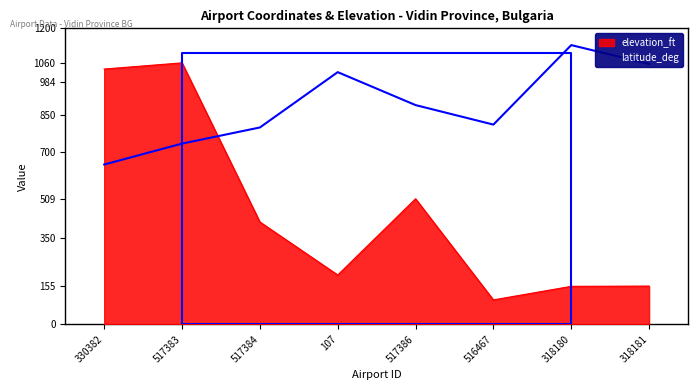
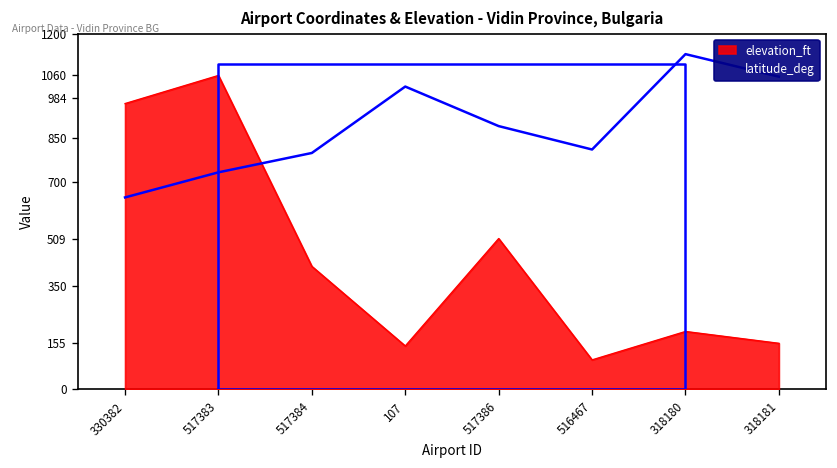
elevation_ft, 330382: 1040 -> 970
elevation_ft, 107: 200 -> 150
elevation_ft, 318180: 150 -> 200
